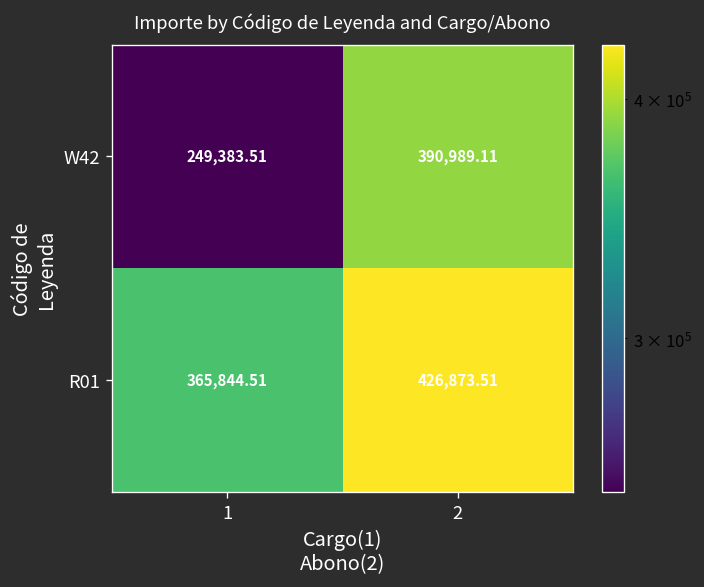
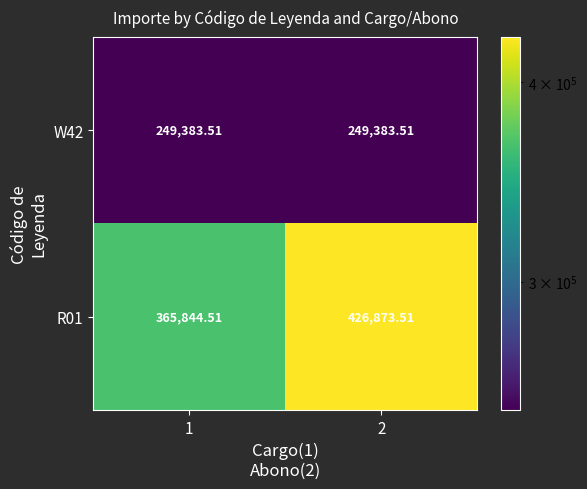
W42, 2: 390,989.11 -> 249,383.51
